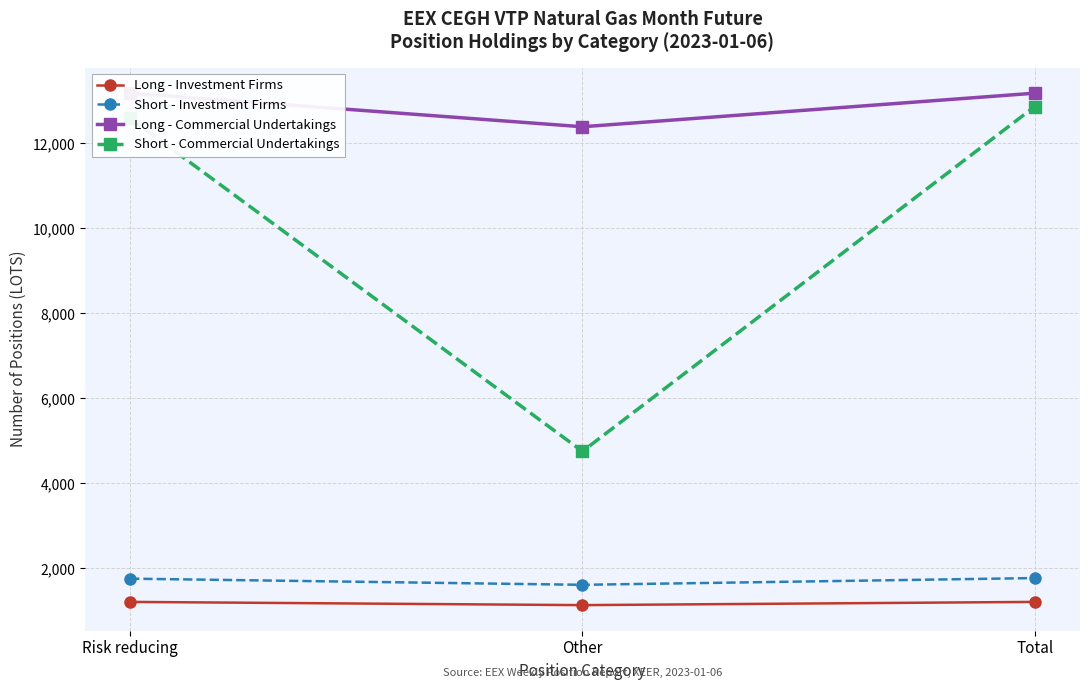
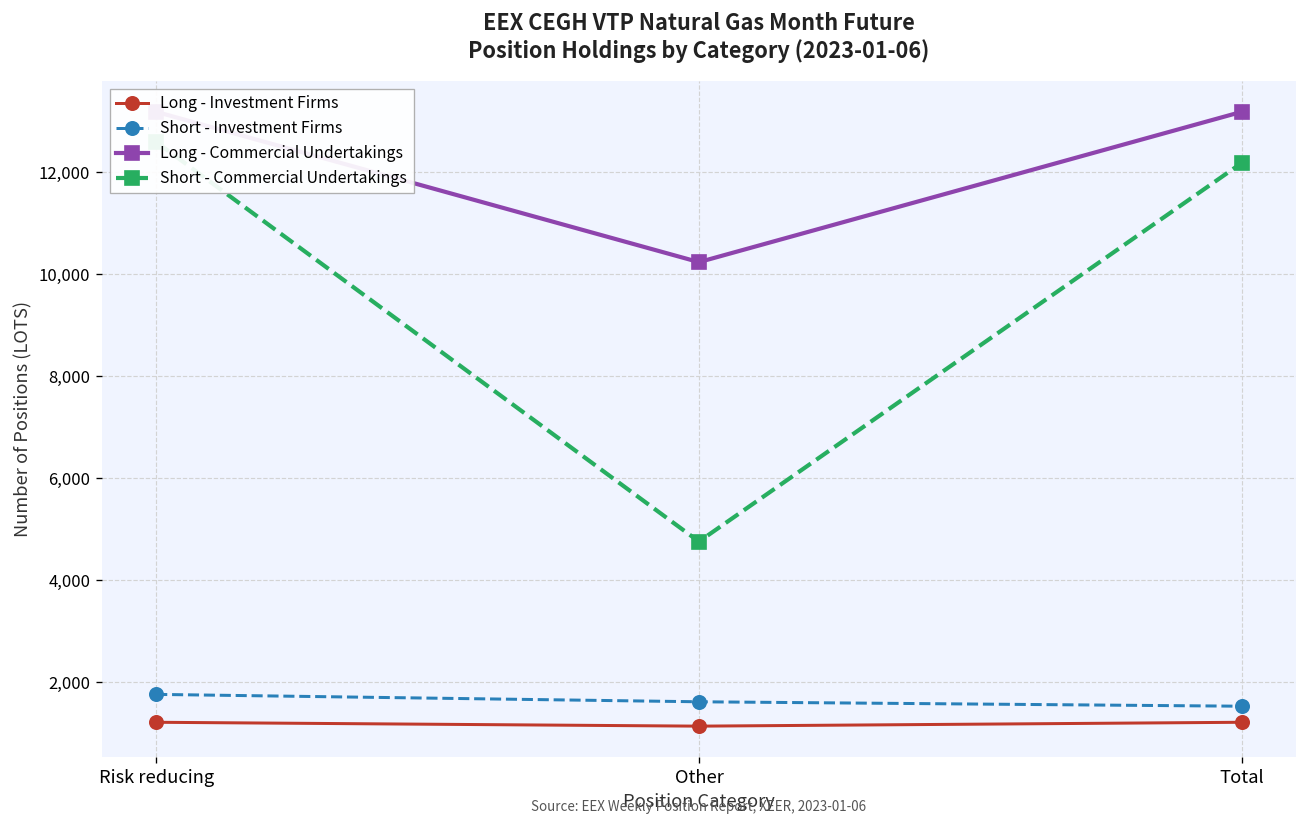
Long - Commercial Undertakings, Other: 12,400 -> 10,200
Short - Investment Firms, Total: 1,800 -> 1,500
Short - Commercial Undertakings, Total: 12,900 -> 12,200
